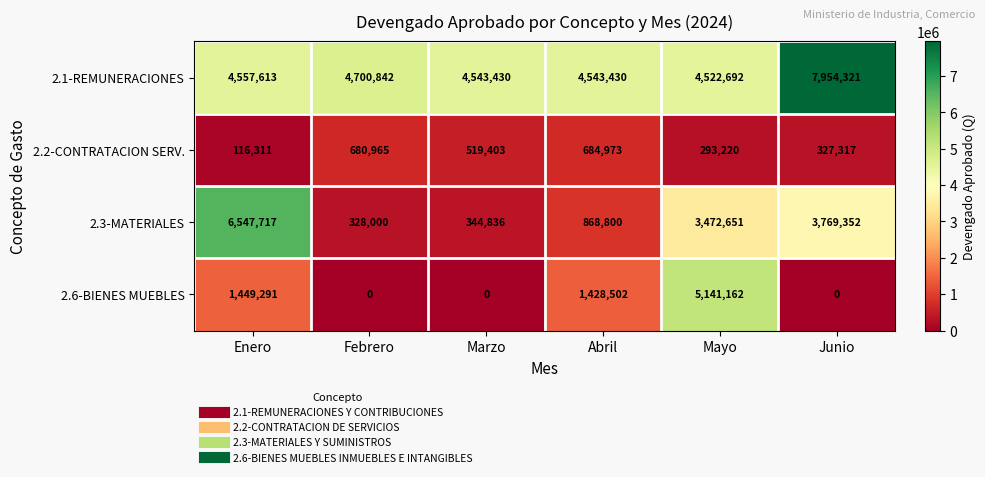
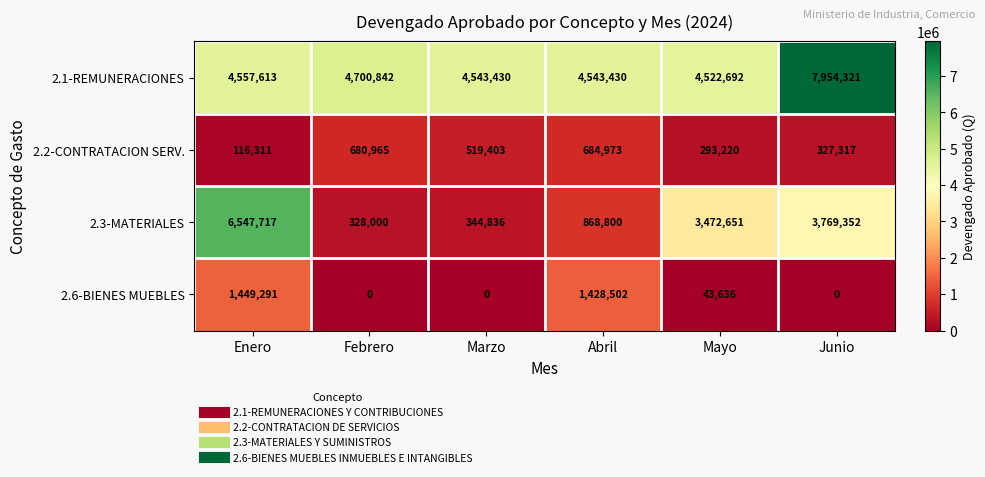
2.6-BIENES MUEBLES, Mayo: 5,141,162 -> 43,636
